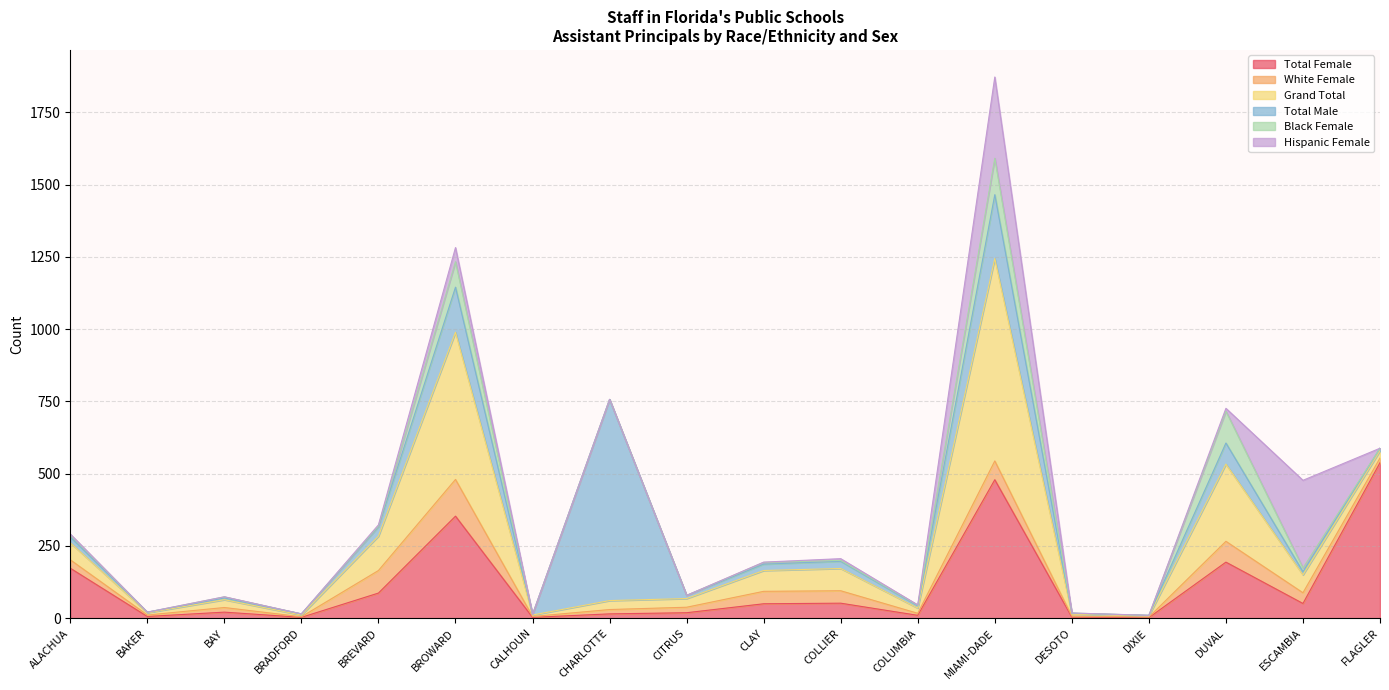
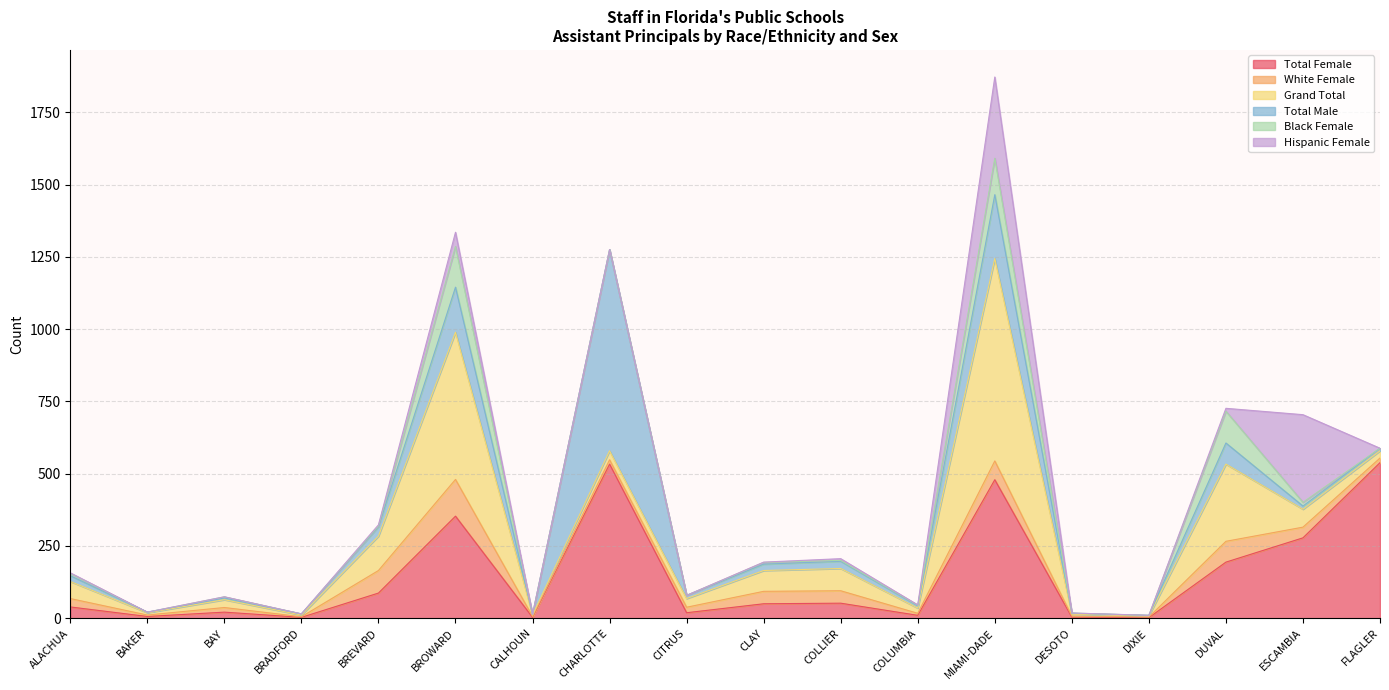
Total Female, ALACHUA: 170 -> 40
Black Female, BROWARD: 90 -> 140
Total Female, CHARLOTTE: 20 -> 530
Total Female, ESCAMBIA: 50 -> 280
